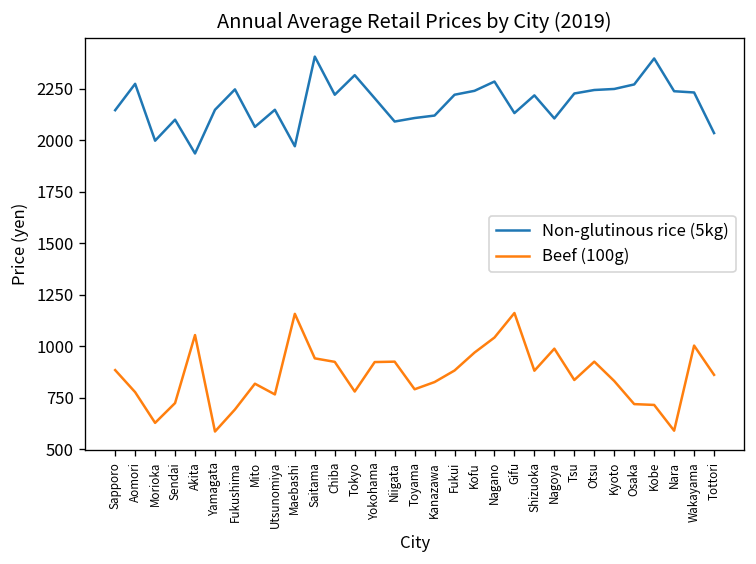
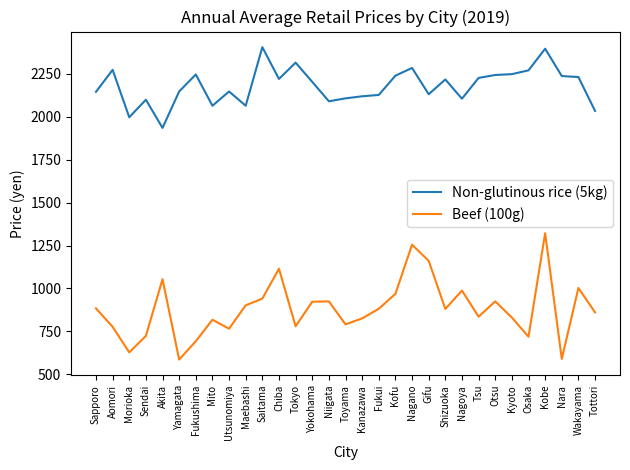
Non-glutinous rice (5kg), Maebashi: 1970 -> 2060
Beef (100g), Maebashi: 1160 -> 900
Beef (100g), Chiba: 920 -> 1120
Non-glutinous rice (5kg), Fukui: 2220 -> 2130
Beef (100g), Nagano: 1040 -> 1260
Beef (100g), Kobe: 720 -> 1320
